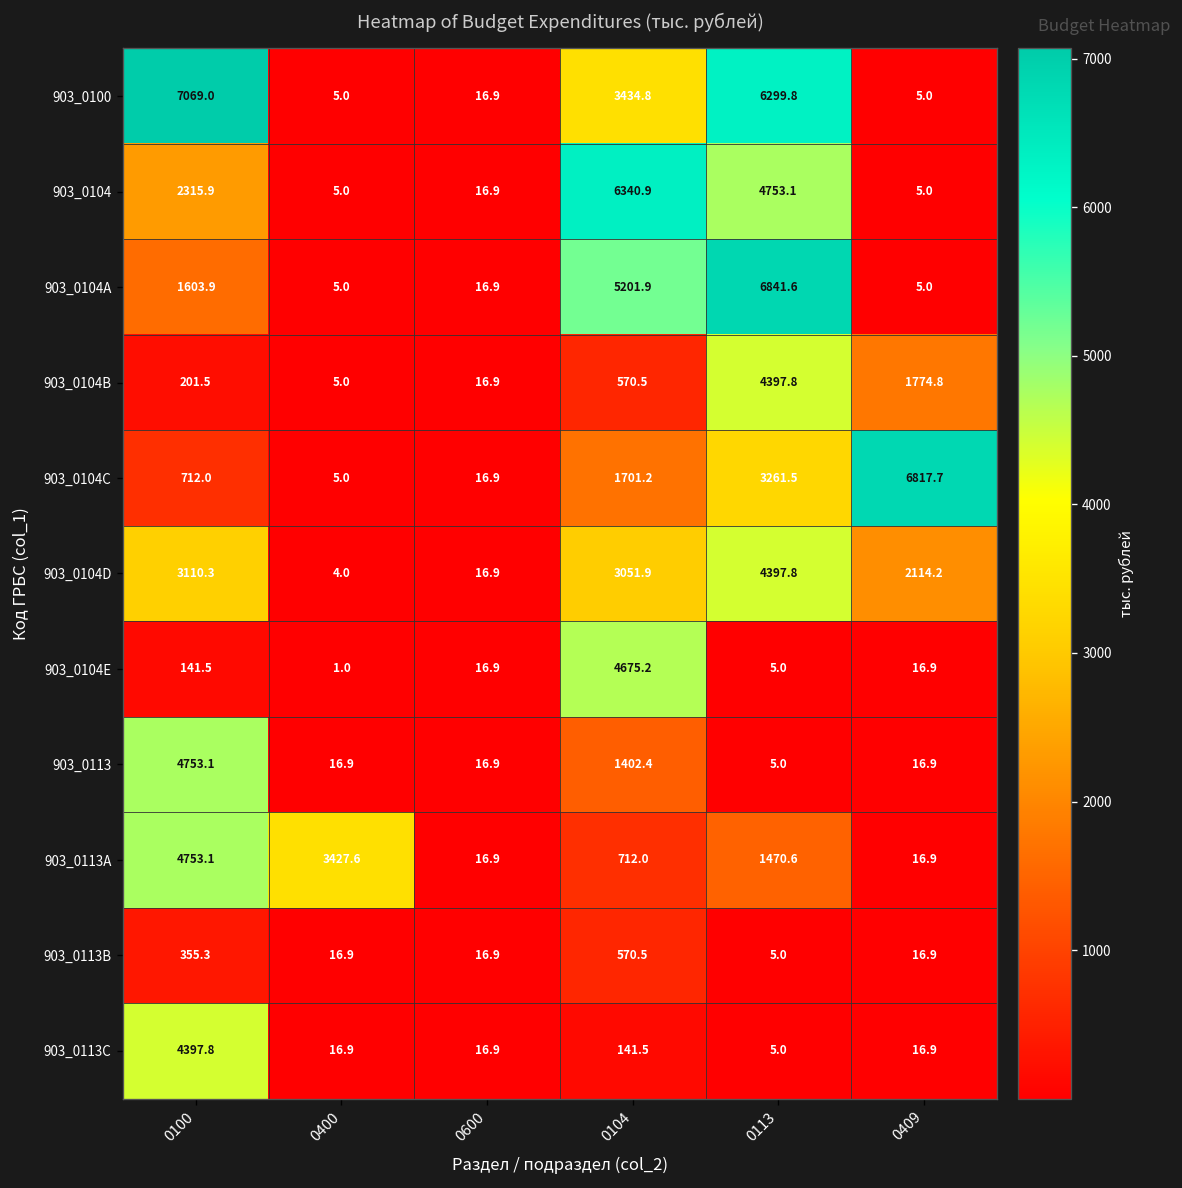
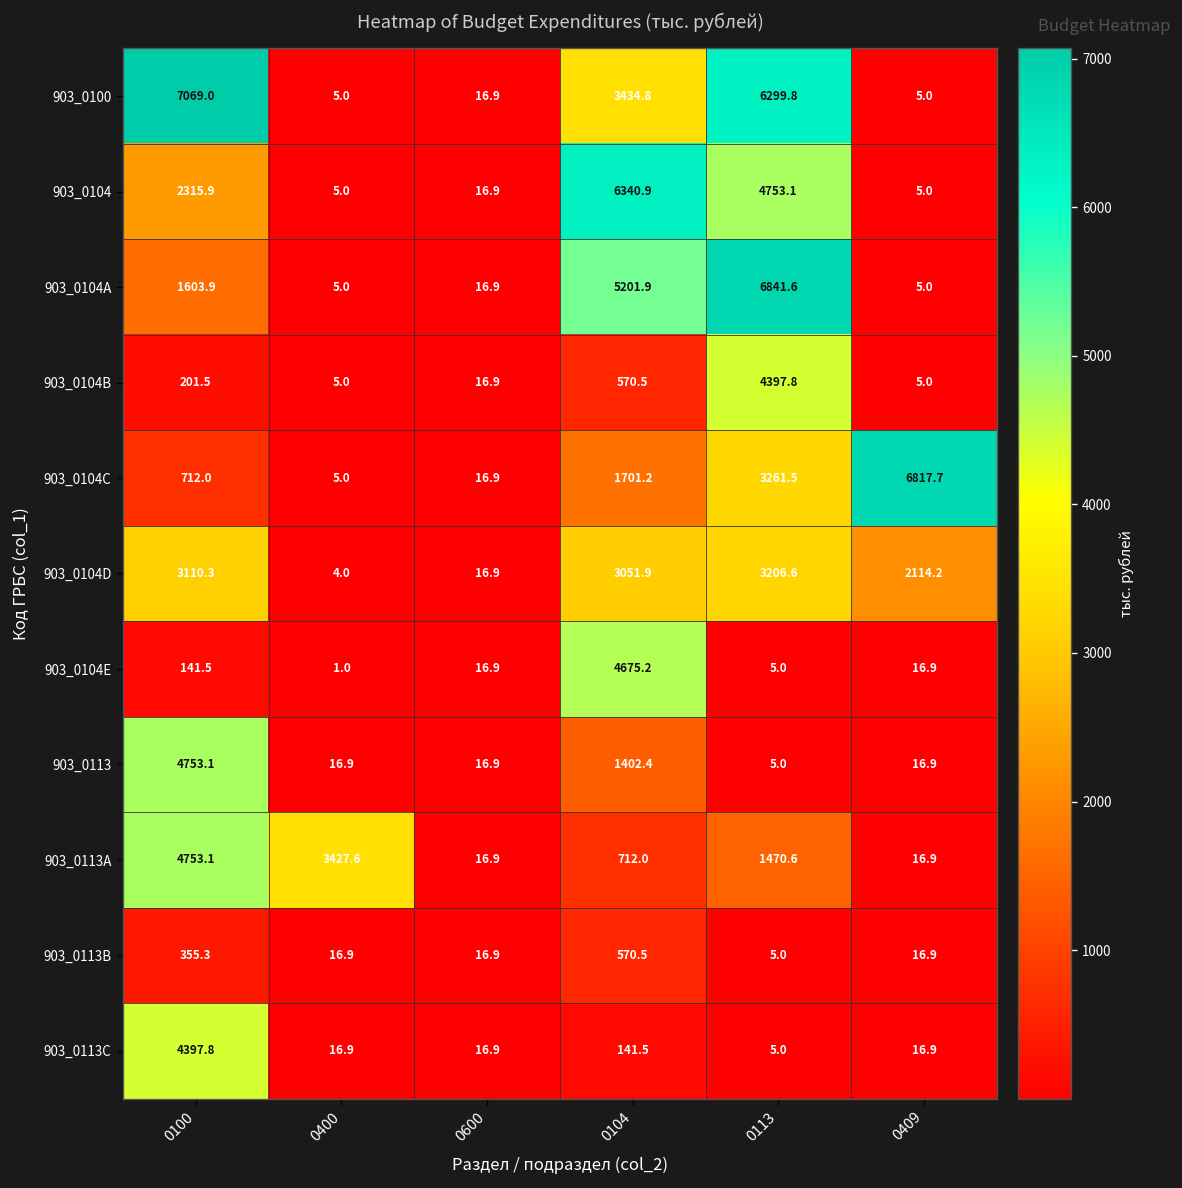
903_0104B, 0409: 1774.8 -> 5.0
903_0104D, 0113: 4397.8 -> 3206.6
